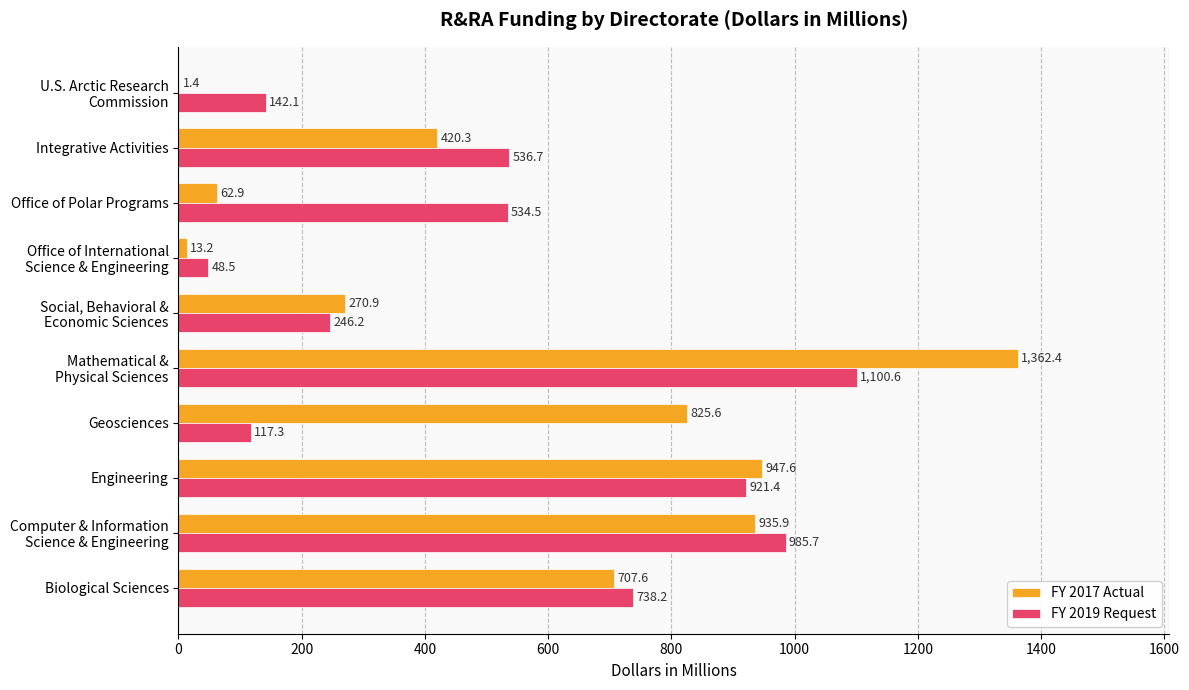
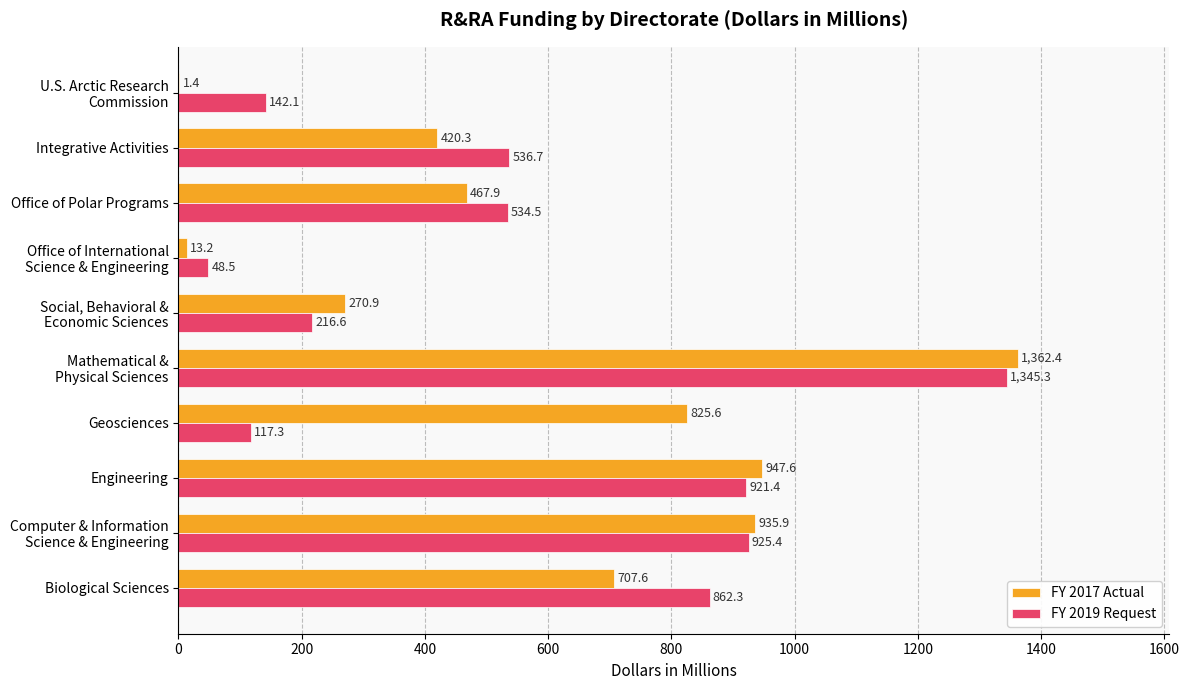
FY 2017 Actual, Office of Polar Programs: 62.9 -> 467.9
FY 2019 Request, Social, Behavioral & Economic Sciences: 246.2 -> 216.6
FY 2019 Request, Mathematical & Physical Sciences: 1,100.6 -> 1,345.3
FY 2019 Request, Computer & Information Science & Engineering: 985.7 -> 925.4
FY 2019 Request, Biological Sciences: 738.2 -> 862.3
